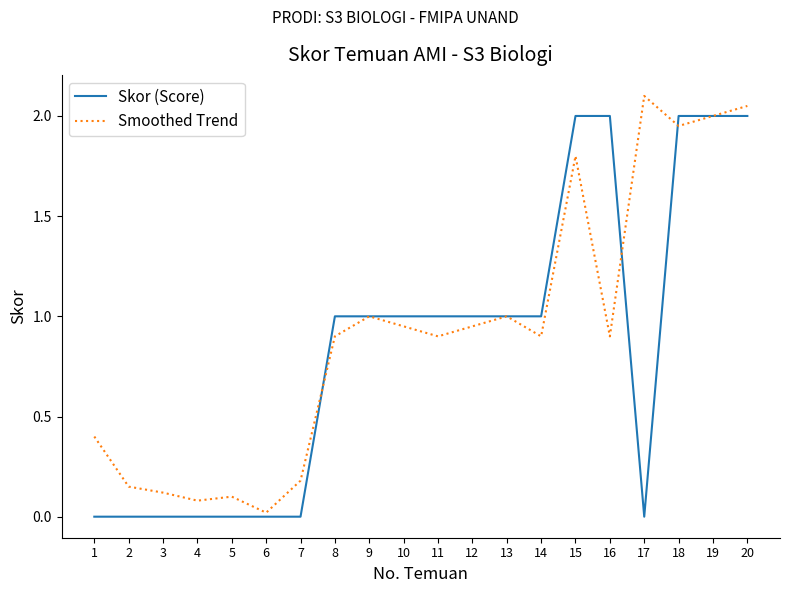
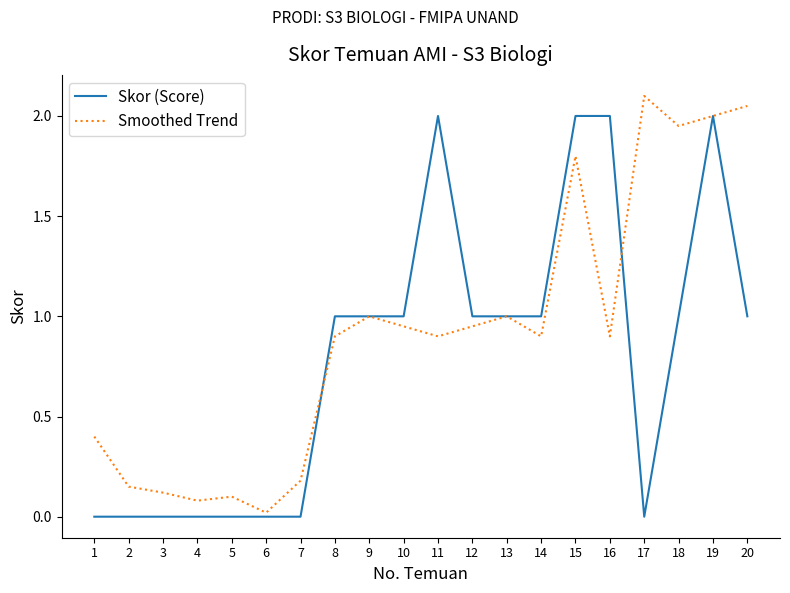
Skor (Score), 11: 1 -> 2
Skor (Score), 18: 2 -> 1
Skor (Score), 20: 2 -> 1
